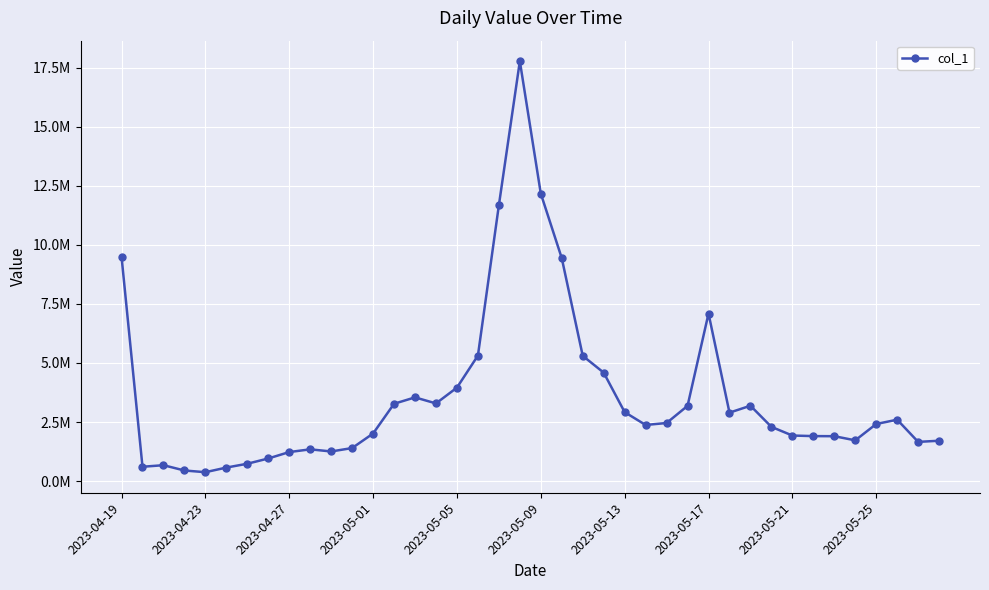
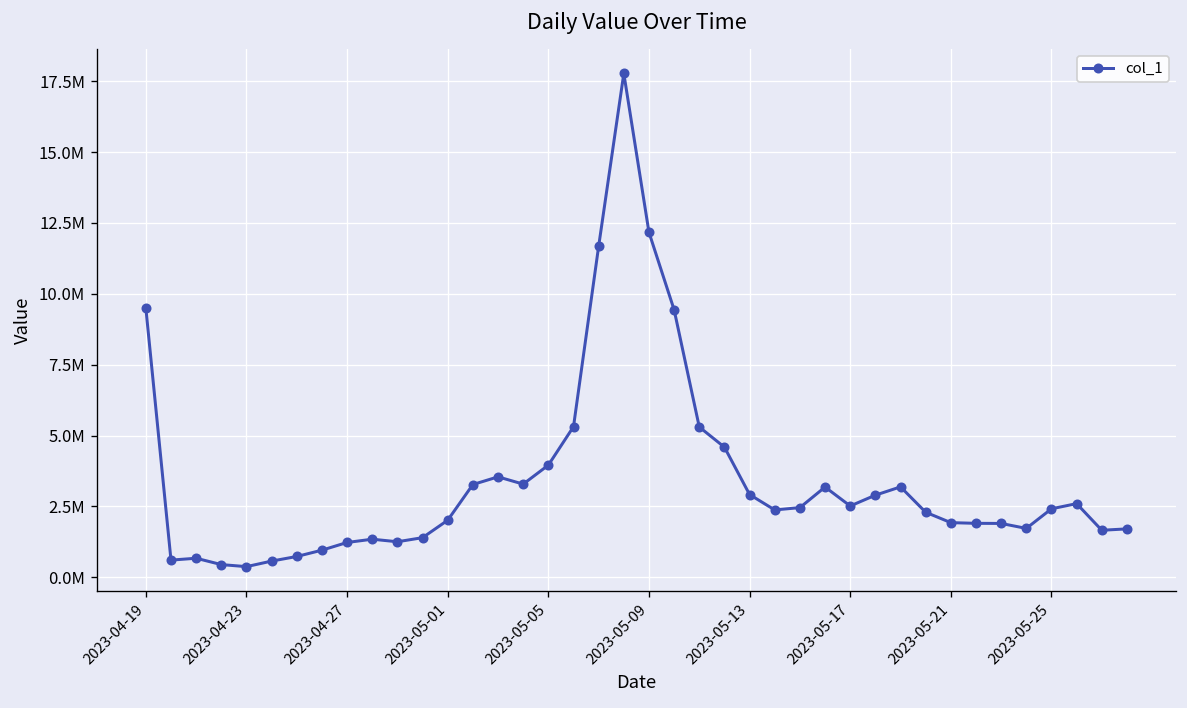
2023-05-17: 7100000 -> 2500000
